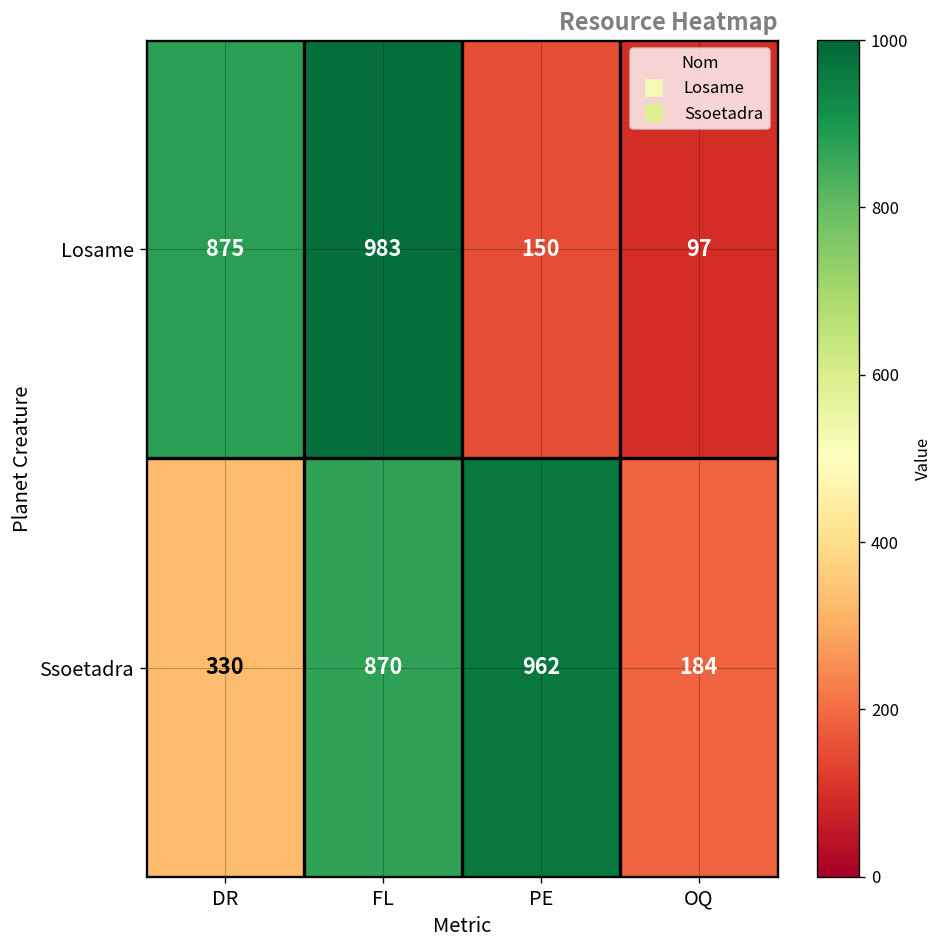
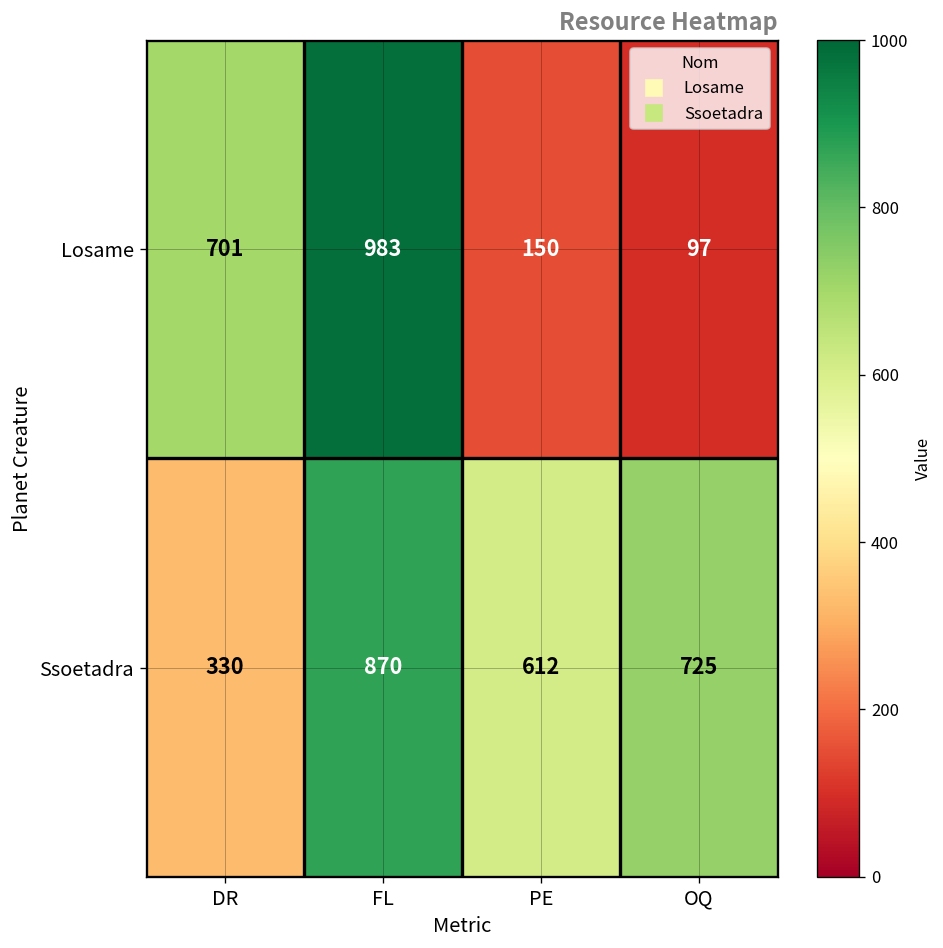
Losame, DR: 875 -> 701
Ssoetadra, PE: 962 -> 612
Ssoetadra, OQ: 184 -> 725
